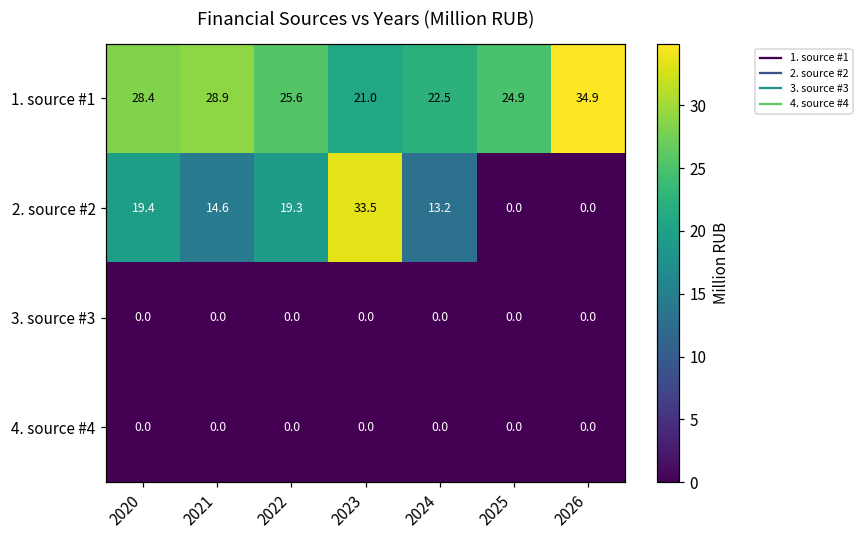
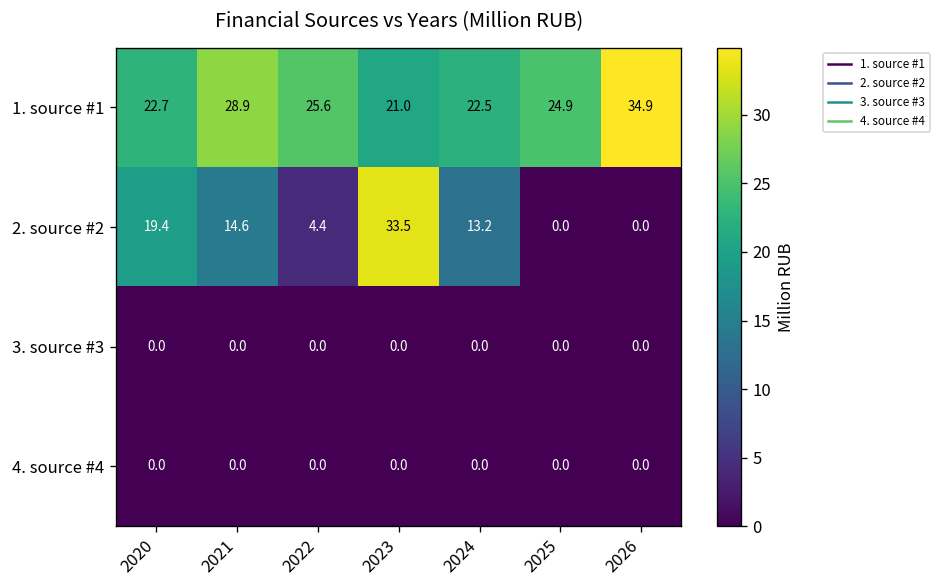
1. source #1, 2020: 28.4 -> 22.7
2. source #2, 2022: 19.3 -> 4.4
